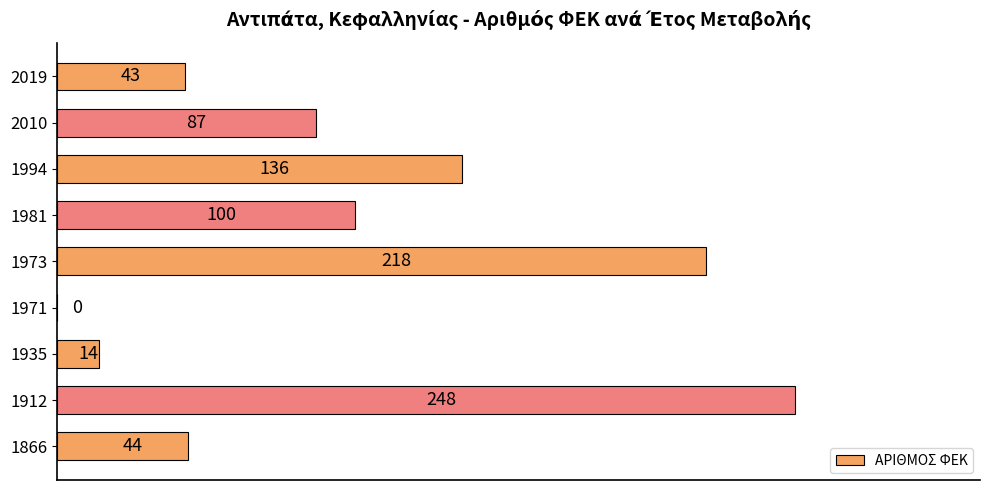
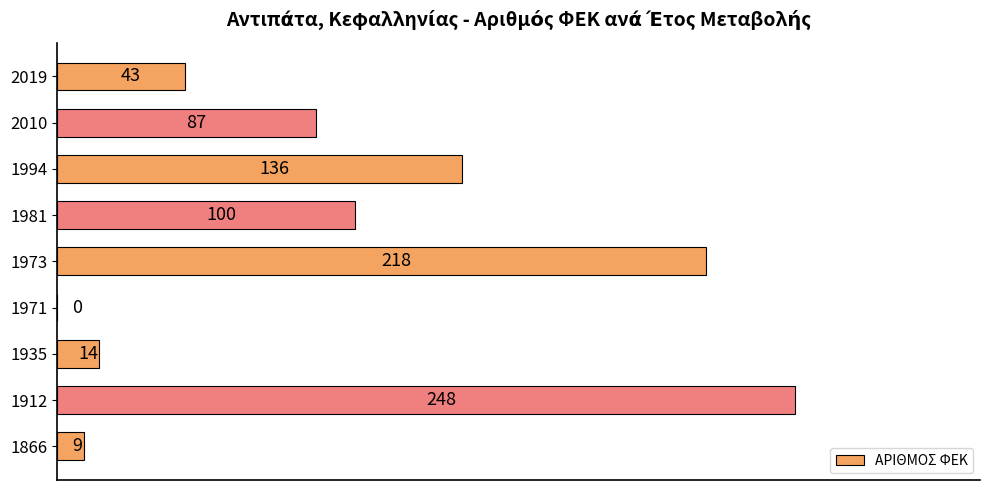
1866: 44 -> 9
